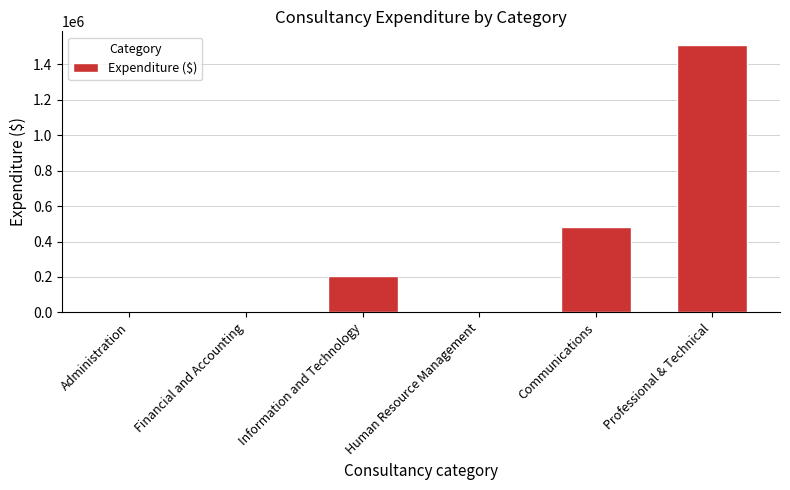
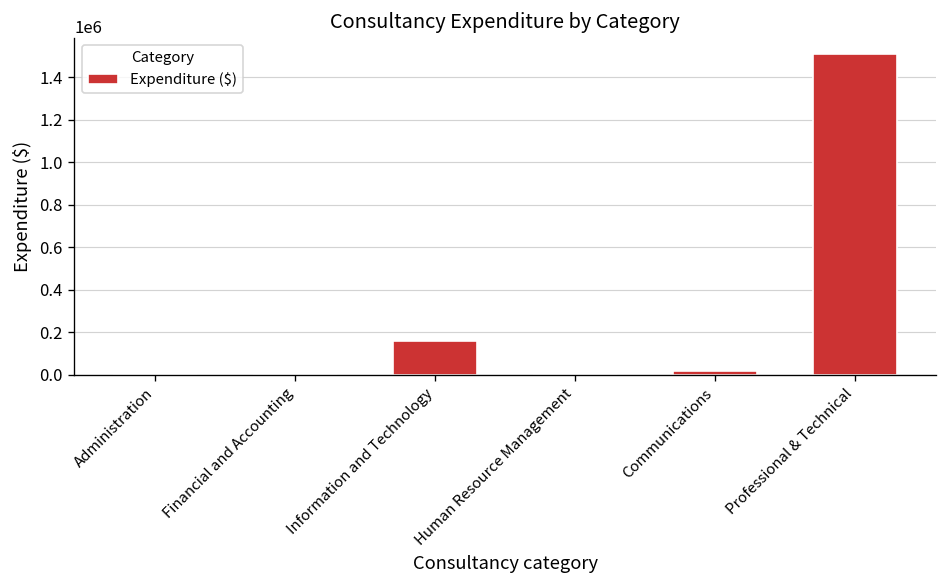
Information and Technology: 210000 -> 160000
Communications: 480000 -> 20000
